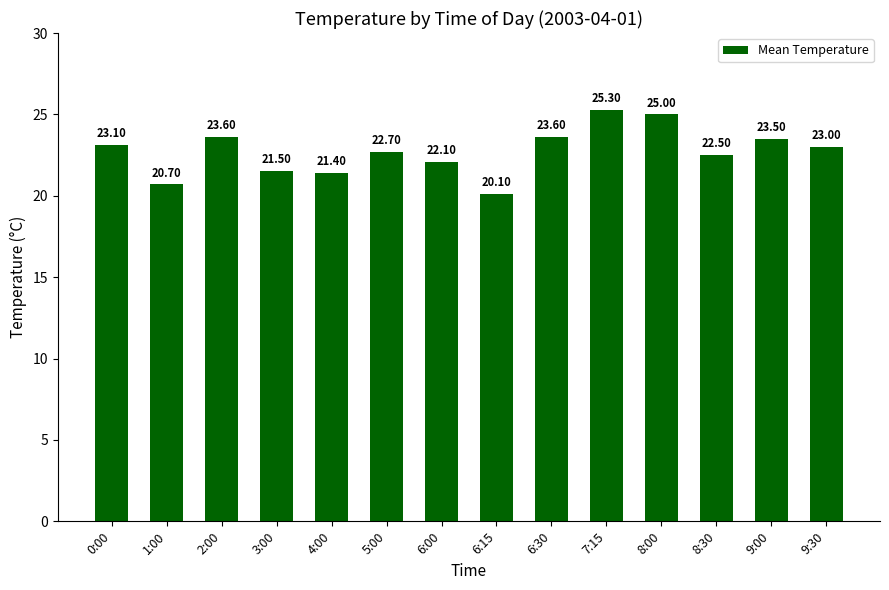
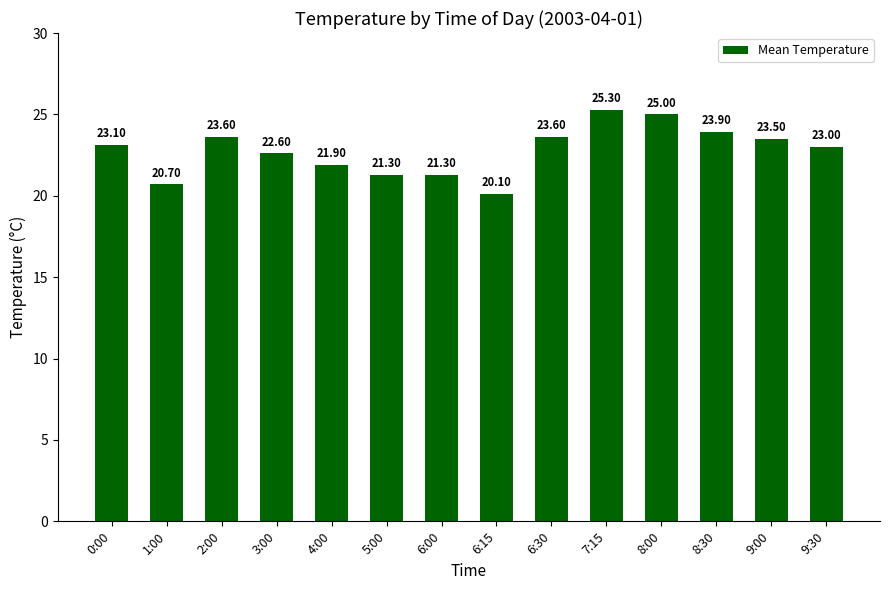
3:00: 21.50 -> 22.60
4:00: 21.40 -> 21.90
5:00: 22.70 -> 21.30
6:00: 22.10 -> 21.30
8:30: 22.50 -> 23.90
